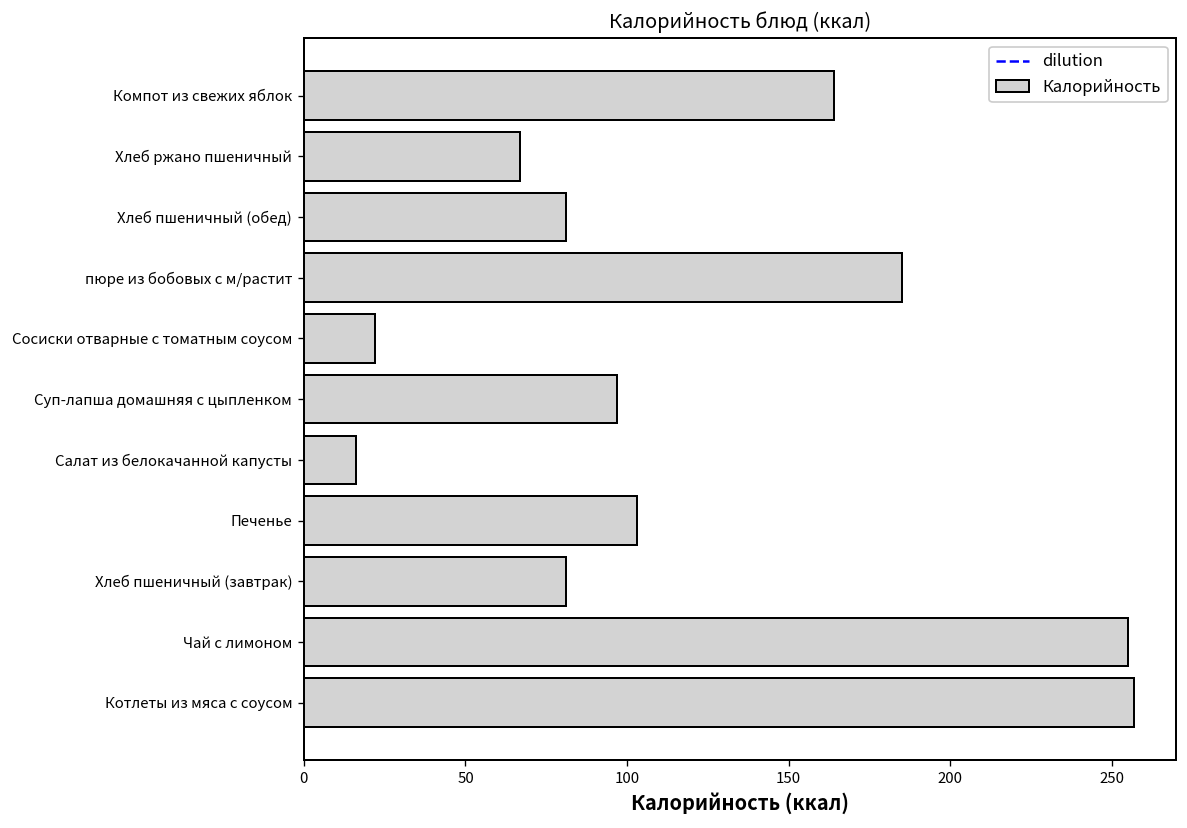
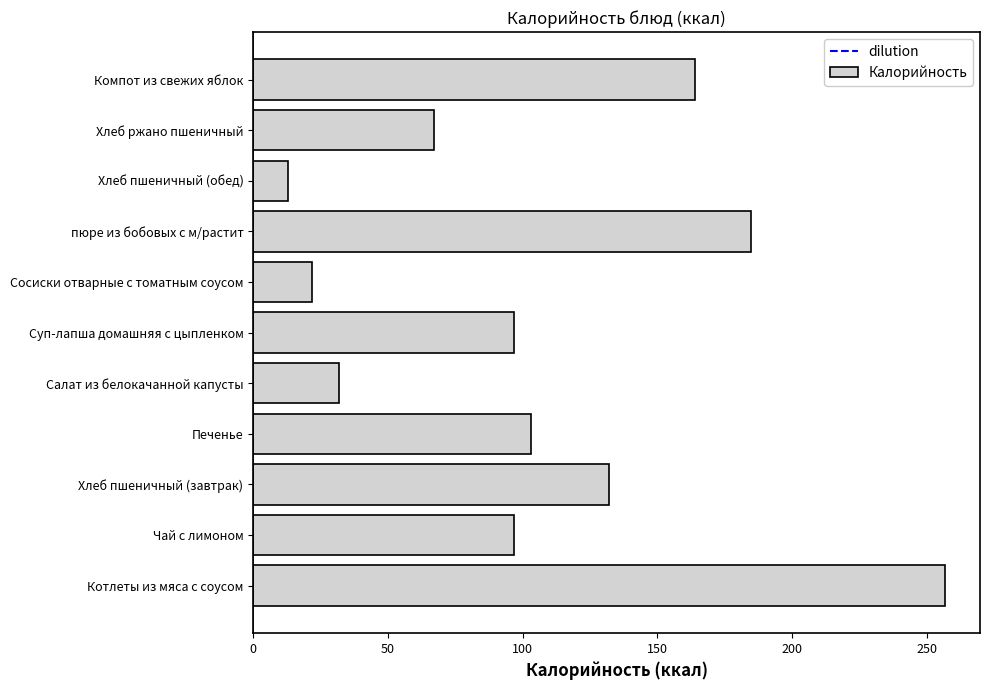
Хлеб пшеничный (обед): 81 -> 13
Салат из белокачанной капусты: 16 -> 32
Хлеб пшеничный (завтрак): 81 -> 132
Чай с лимоном: 255 -> 97
